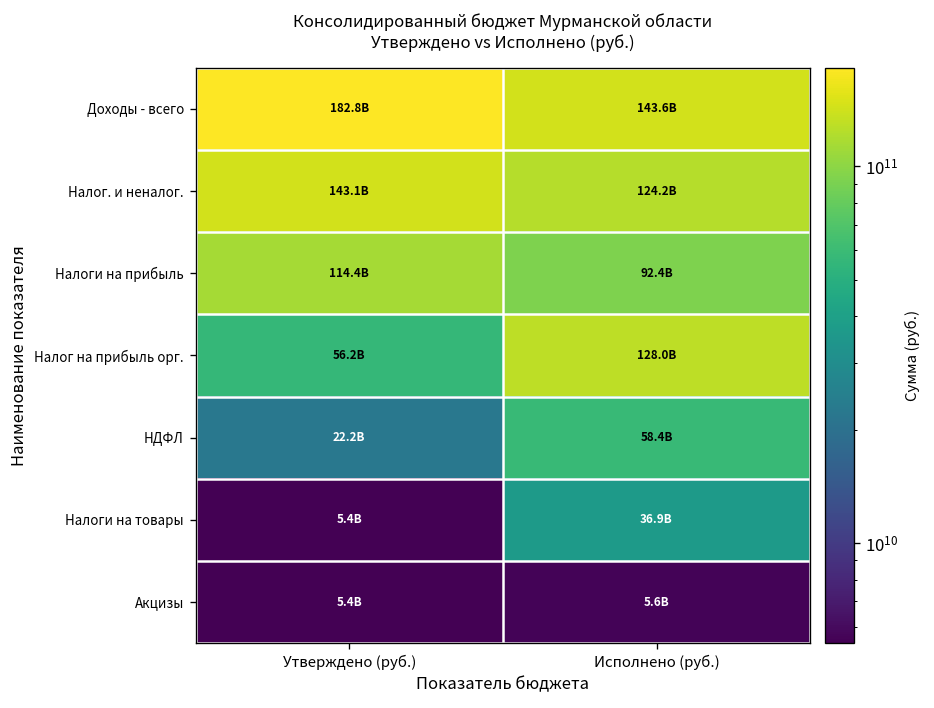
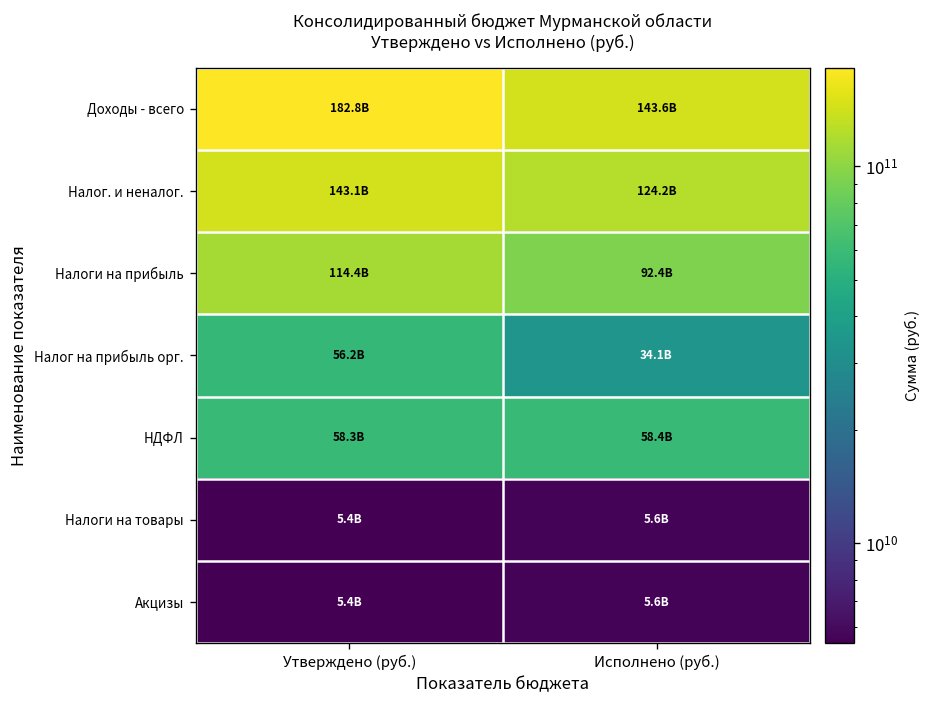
Налог на прибыль орг., Исполнено (руб.): 128.0B -> 34.1B
НДФЛ, Утверждено (руб.): 22.2B -> 58.3B
Налоги на товары, Исполнено (руб.): 36.9B -> 5.6B
